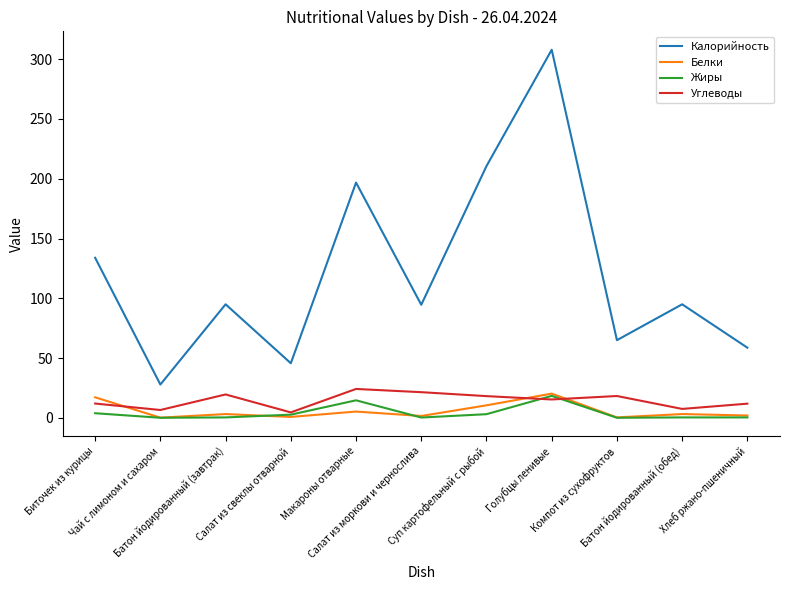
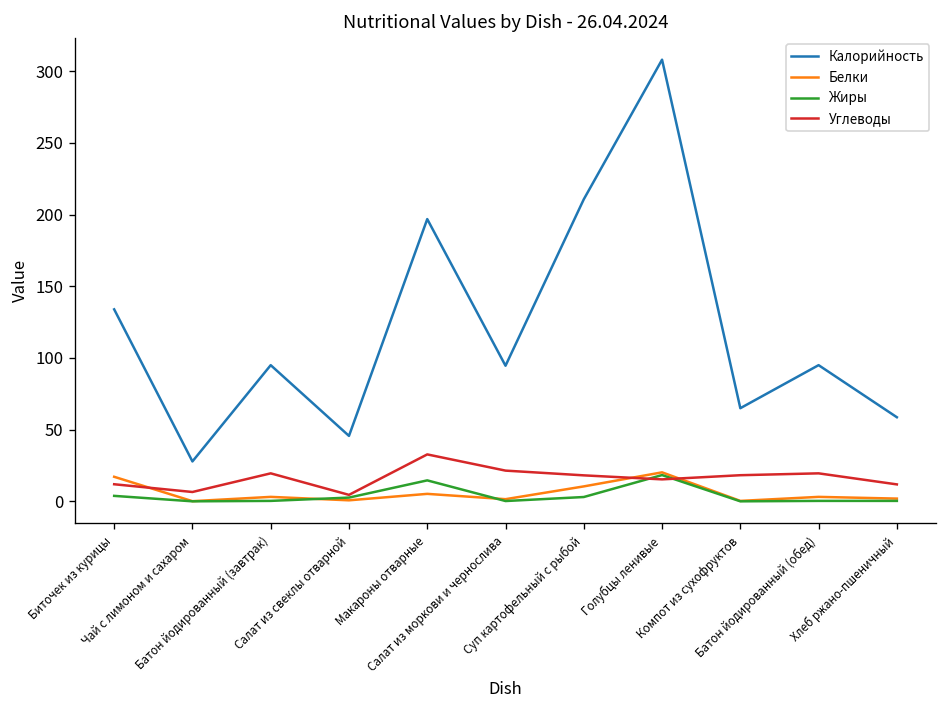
Углеводы, Макароны отварные: 24 -> 33
Углеводы, Батон йодированный (обед): 8 -> 20
